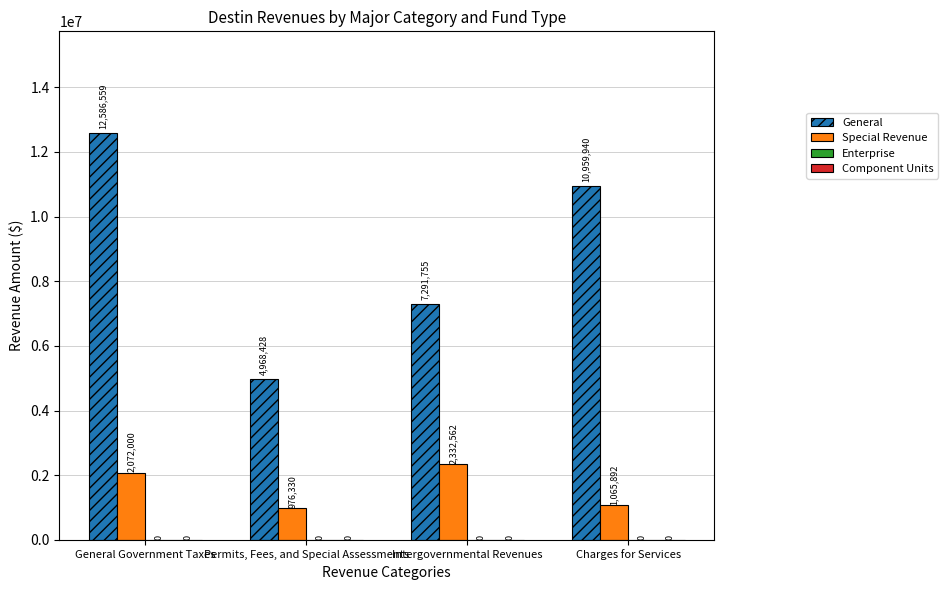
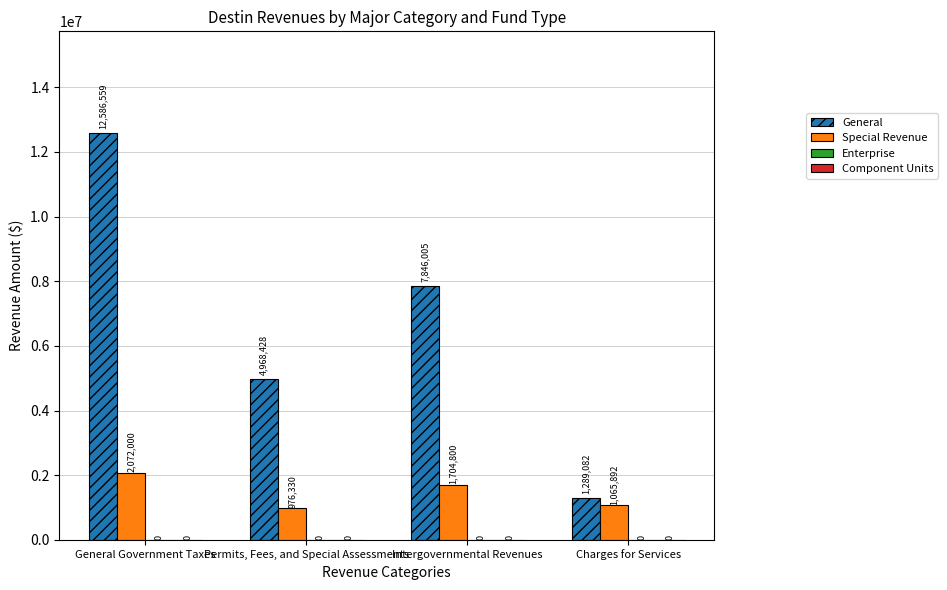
General, Intergovernmental Revenues: 7,291,755 -> 7,846,005
Special Revenue, Intergovernmental Revenues: 2,332,562 -> 1,704,800
General, Charges for Services: 10,959,940 -> 1,289,082
